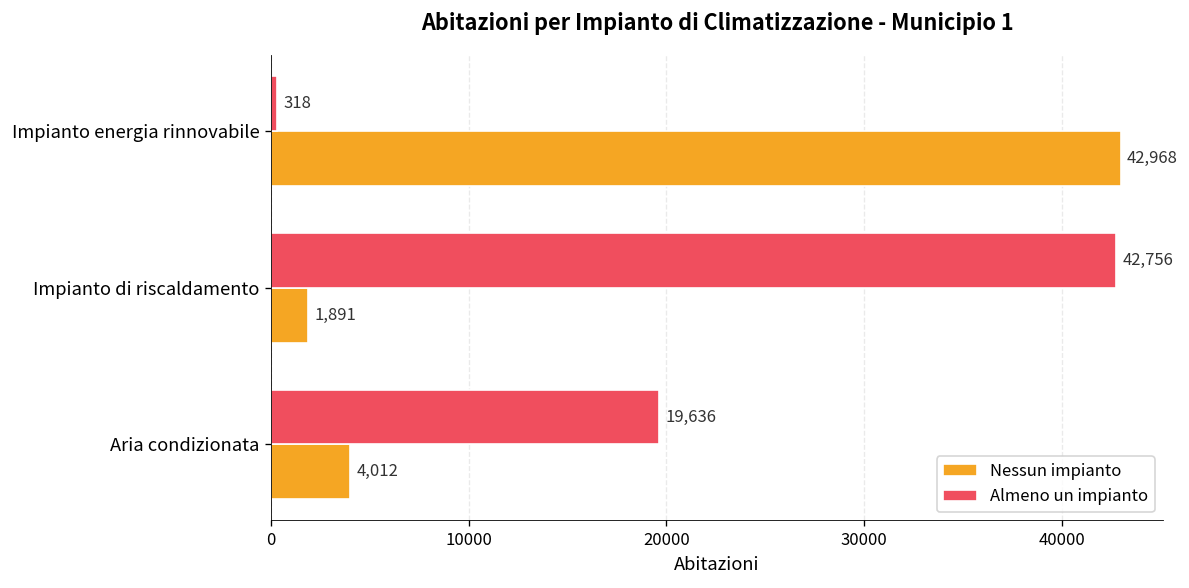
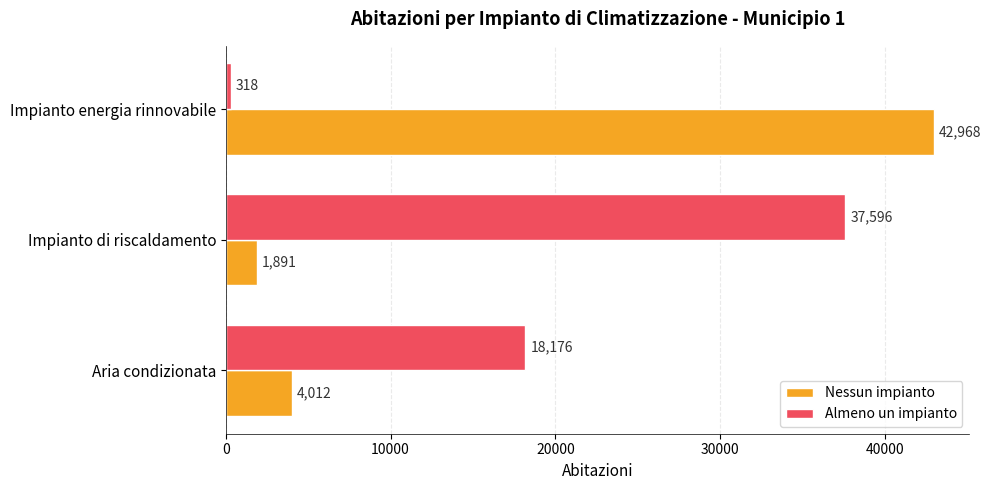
Almeno un impianto, Impianto di riscaldamento: 42,756 -> 37,596
Almeno un impianto, Aria condizionata: 19,636 -> 18,176
